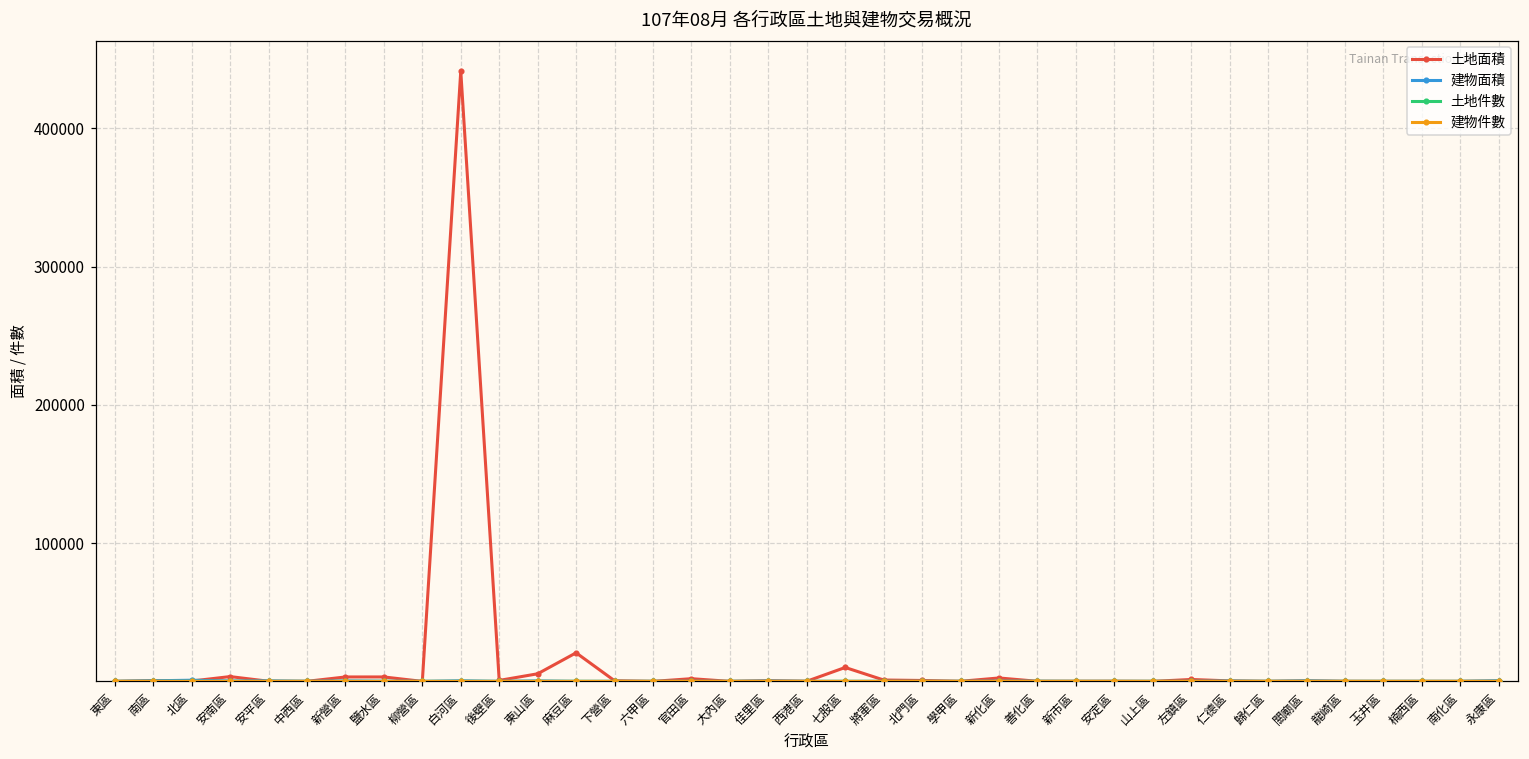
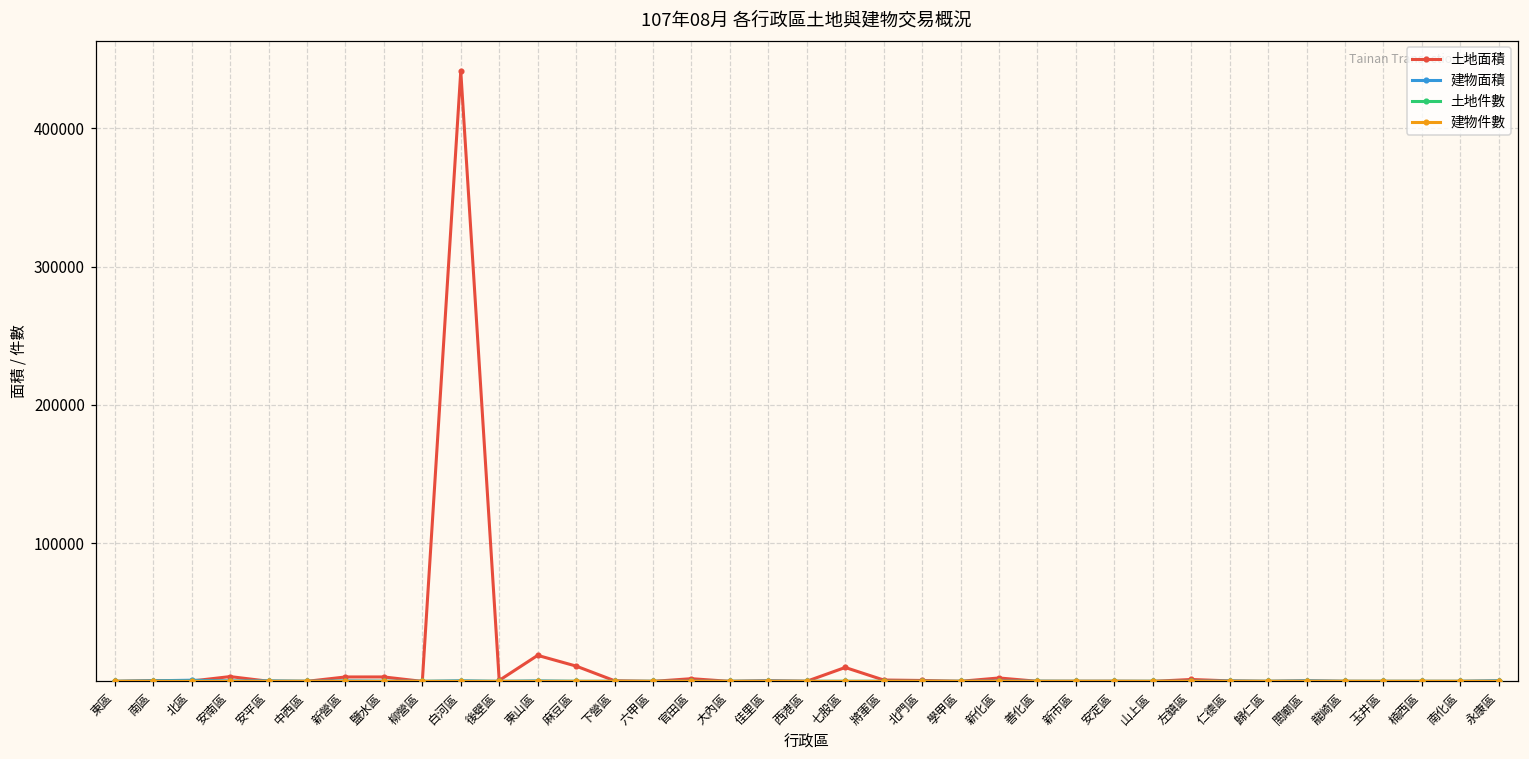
土地面積, 東山區: 5000 -> 19000
土地面積, 麻豆區: 21000 -> 11000
